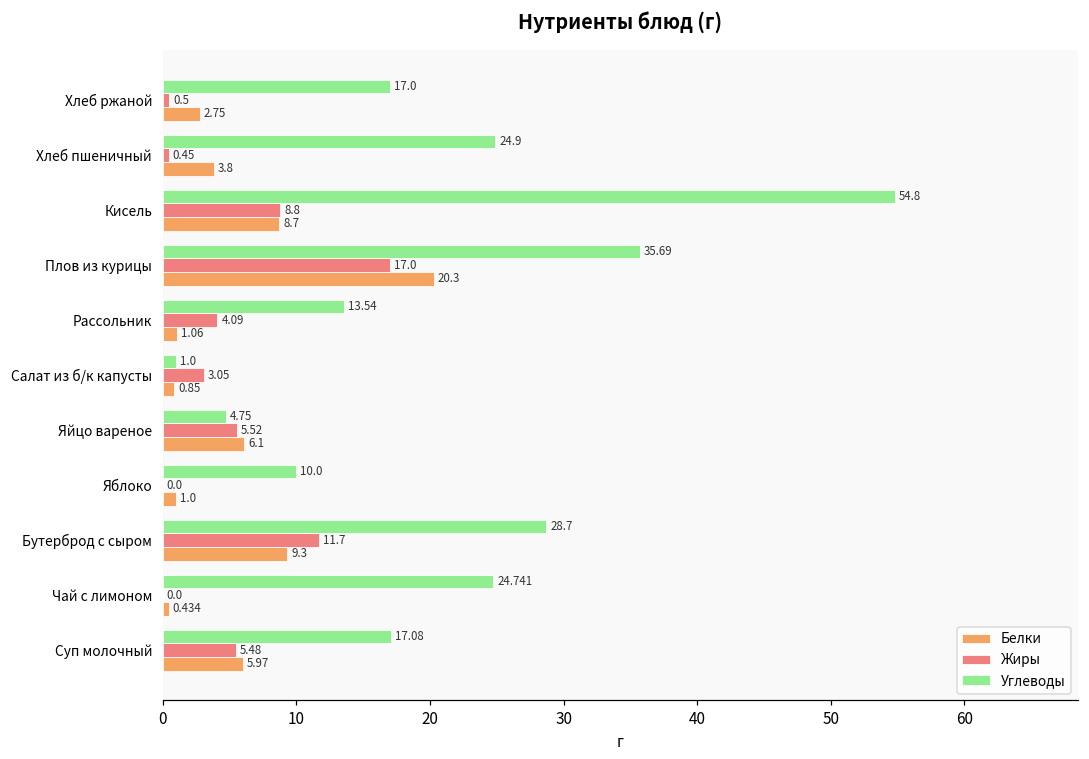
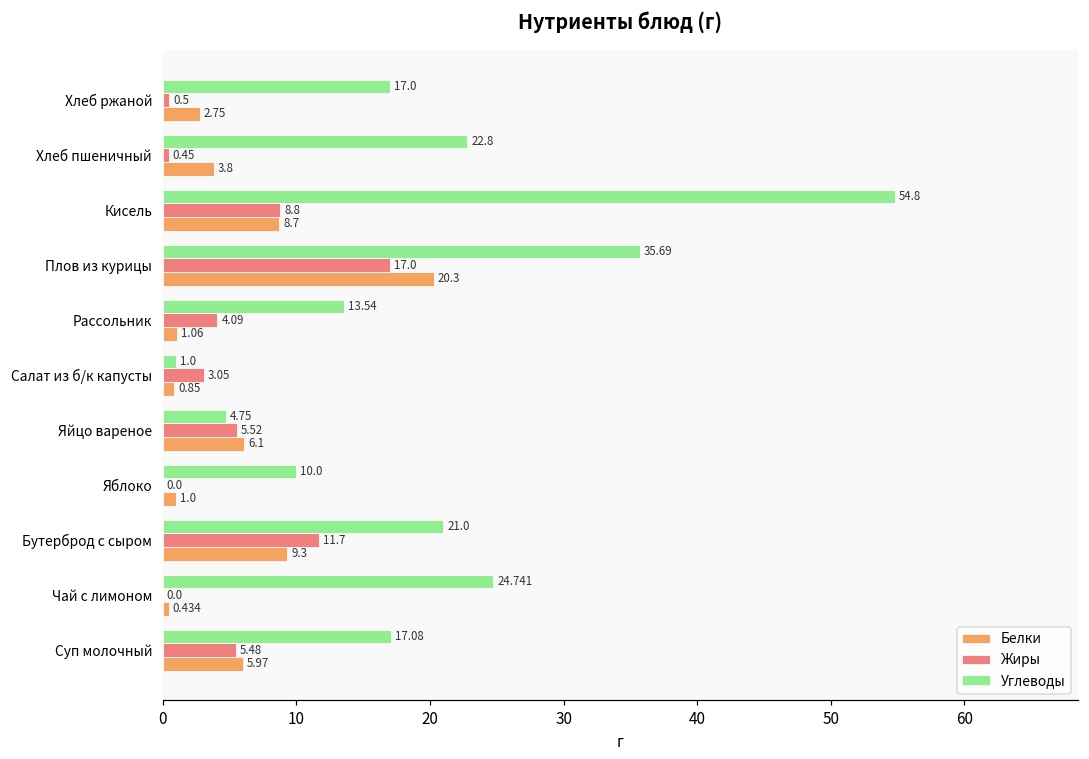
Углеводы, Хлеб пшеничный: 24.9 -> 22.8
Углеводы, Бутерброд с сыром: 28.7 -> 21.0
